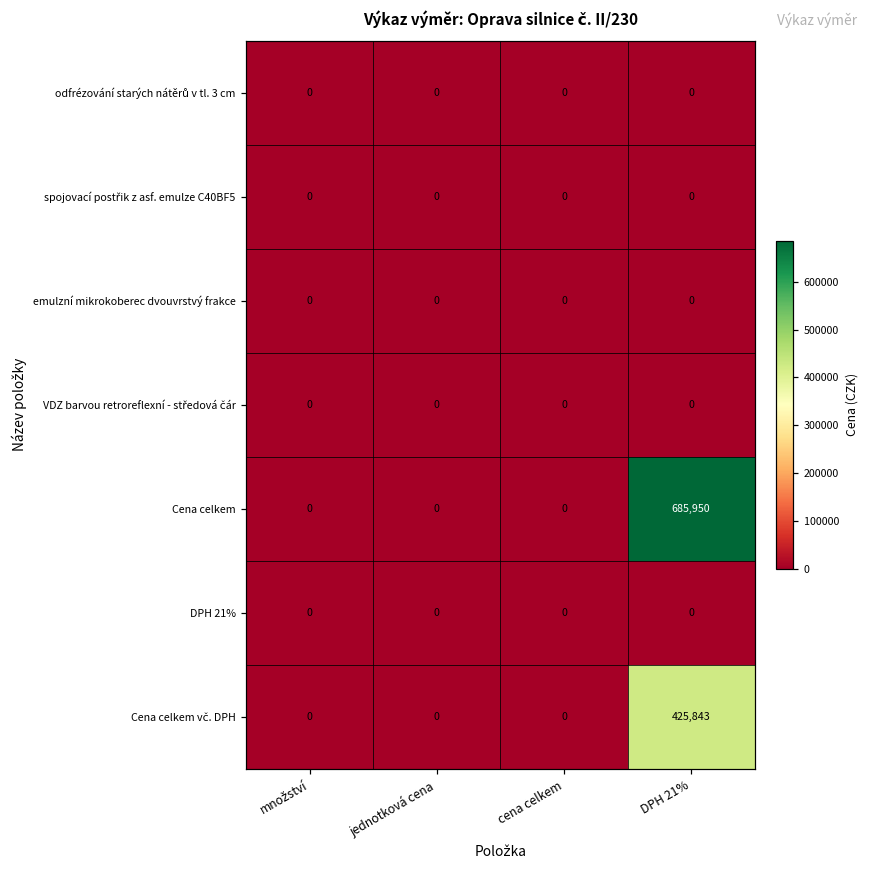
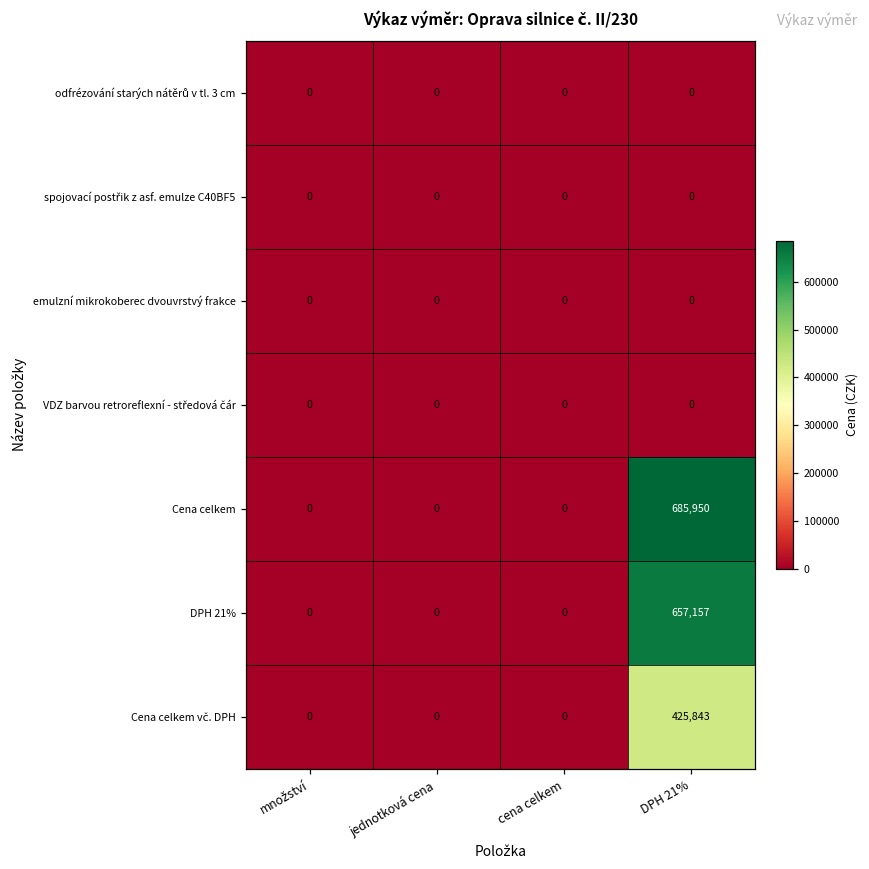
DPH 21%, DPH 21%: 0 -> 657,157
